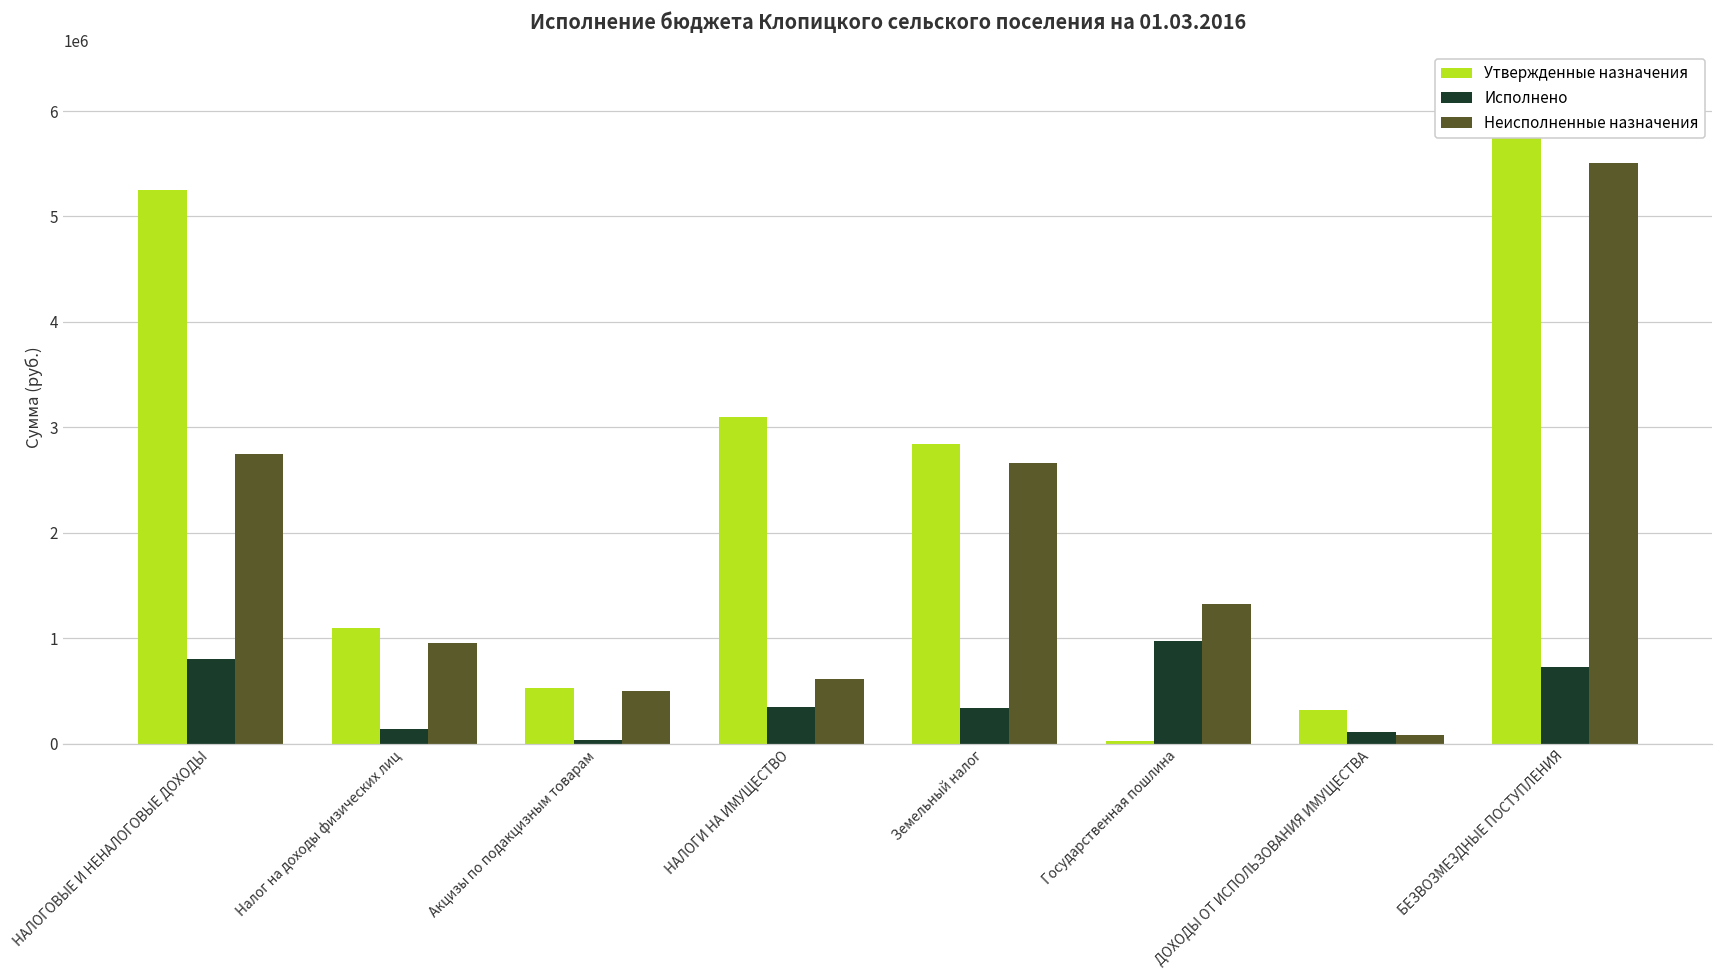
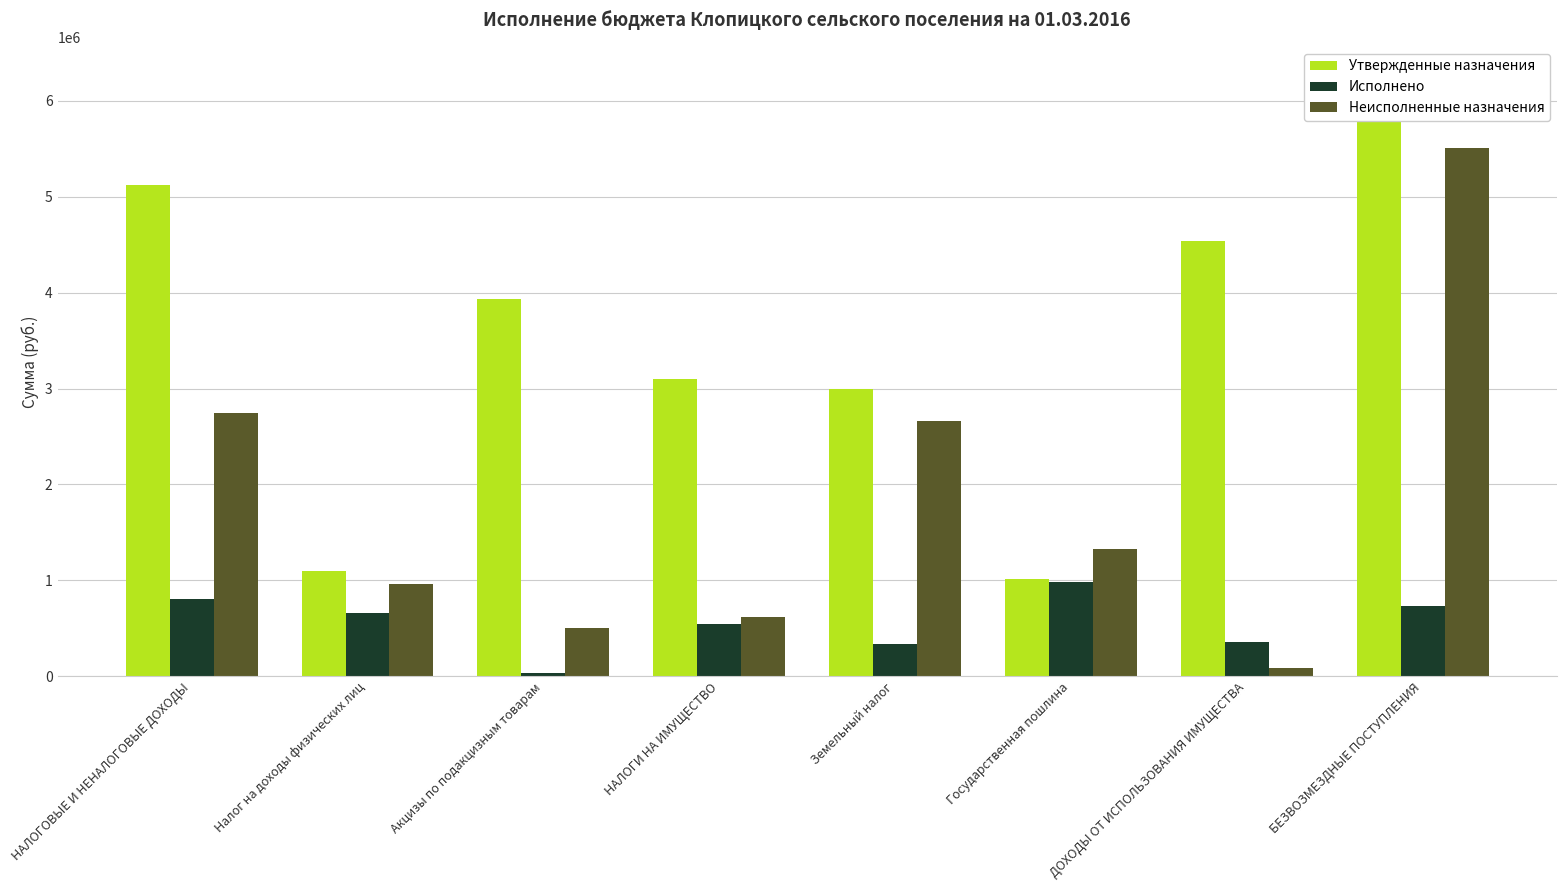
Утвержденные назначения, НАЛОГОВЫЕ И НЕНАЛОГОВЫЕ ДОХОДЫ: 5300000 -> 5100000
Исполнено, Налог на доходы физических лиц: 100000 -> 700000
Утвержденные назначения, Акцизы по подакцизным товарам: 500000 -> 3900000
Исполнено, НАЛОГИ НА ИМУЩЕСТВО: 300000 -> 500000
Утвержденные назначения, Земельный налог: 2800000 -> 3000000
Утвержденные назначения, Государственная пошлина: 0 -> 1000000
Утвержденные назначения, ДОХОДЫ ОТ ИСПОЛЬЗОВАНИЯ ИМУЩЕСТВА: 300000 -> 4500000
Исполнено, ДОХОДЫ ОТ ИСПОЛЬЗОВАНИЯ ИМУЩЕСТВА: 100000 -> 400000
